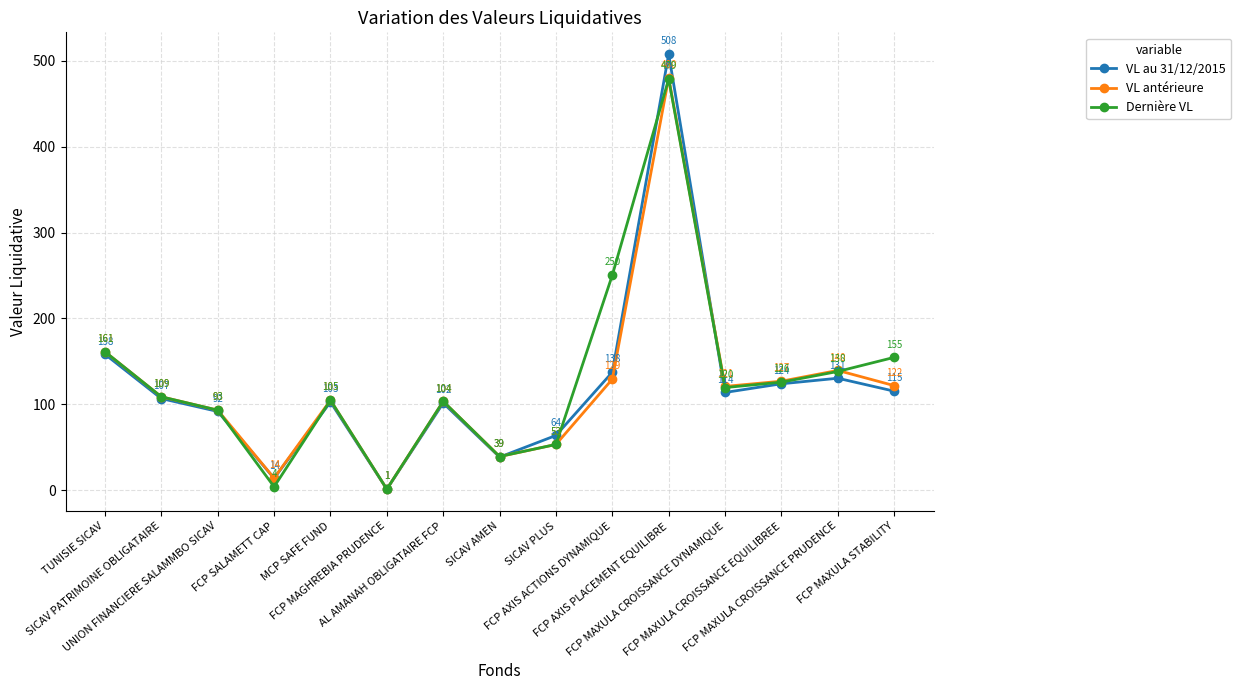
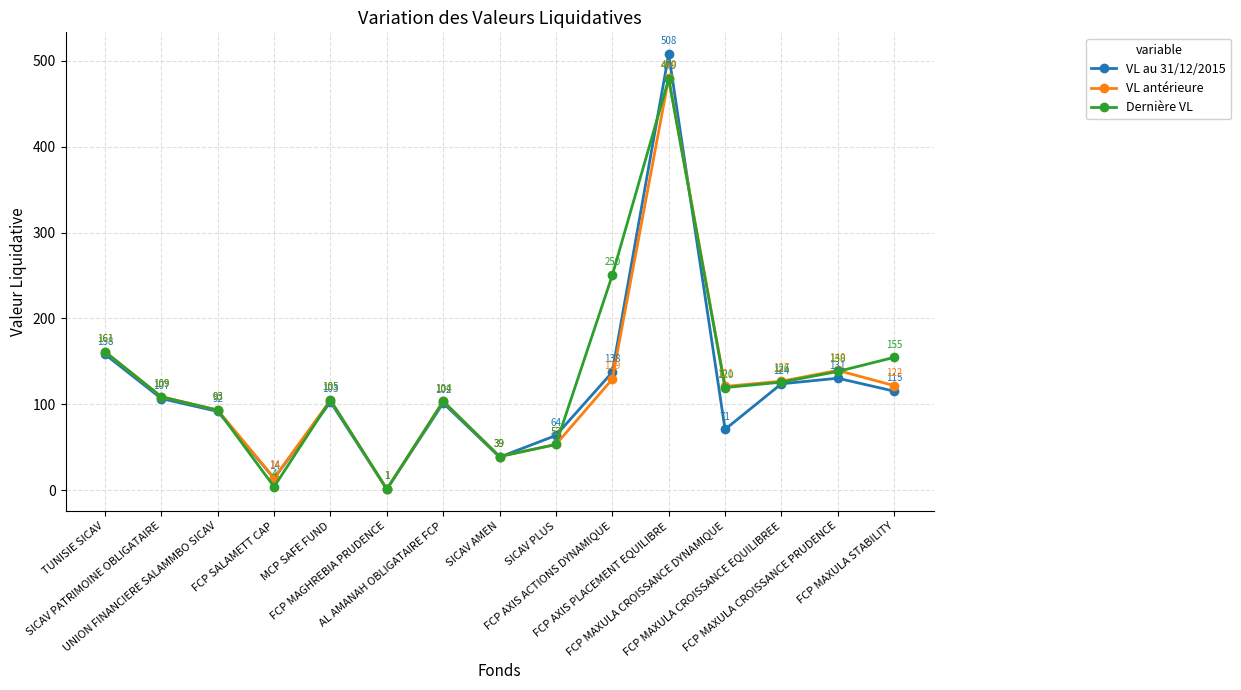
VL au 31/12/2015, FCP MAXULA CROISSANCE DYNAMIQUE: 114 -> 71
